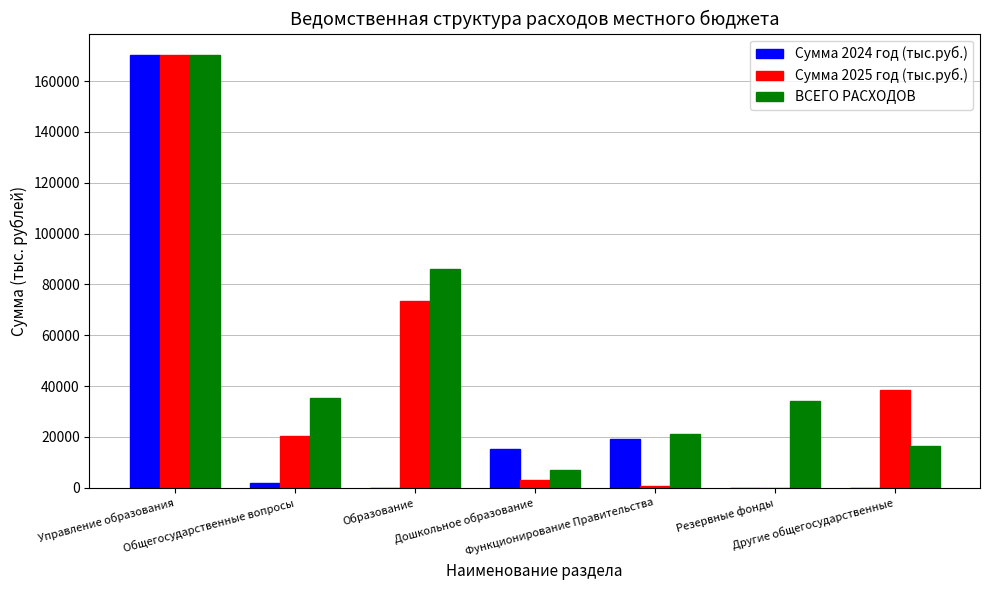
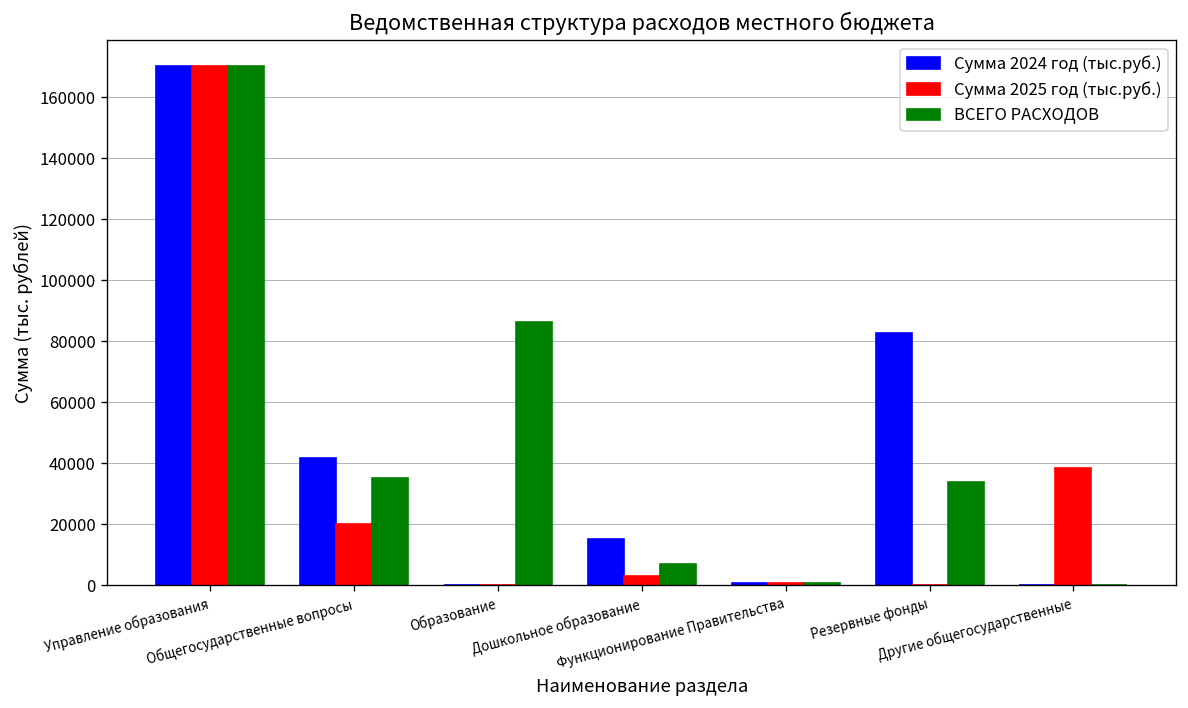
Сумма 2024 год (тыс.руб.), Общегосударственные вопросы: 2000 -> 42000
Сумма 2025 год (тыс.руб.), Образование: 73000 -> 0
Сумма 2024 год (тыс.руб.), Функционирование Правительства: 19000 -> 1000
ВСЕГО РАСХОДОВ, Функционирование Правительства: 21000 -> 1000
Сумма 2024 год (тыс.руб.), Резервные фонды: 0 -> 83000
ВСЕГО РАСХОДОВ, Другие общегосударственные: 16000 -> 0
